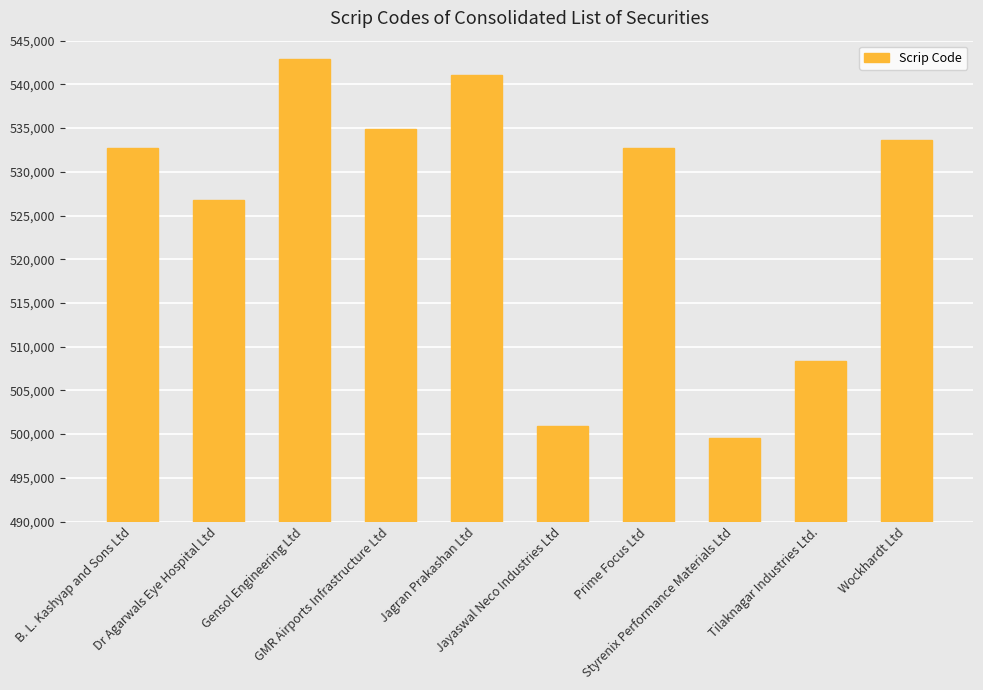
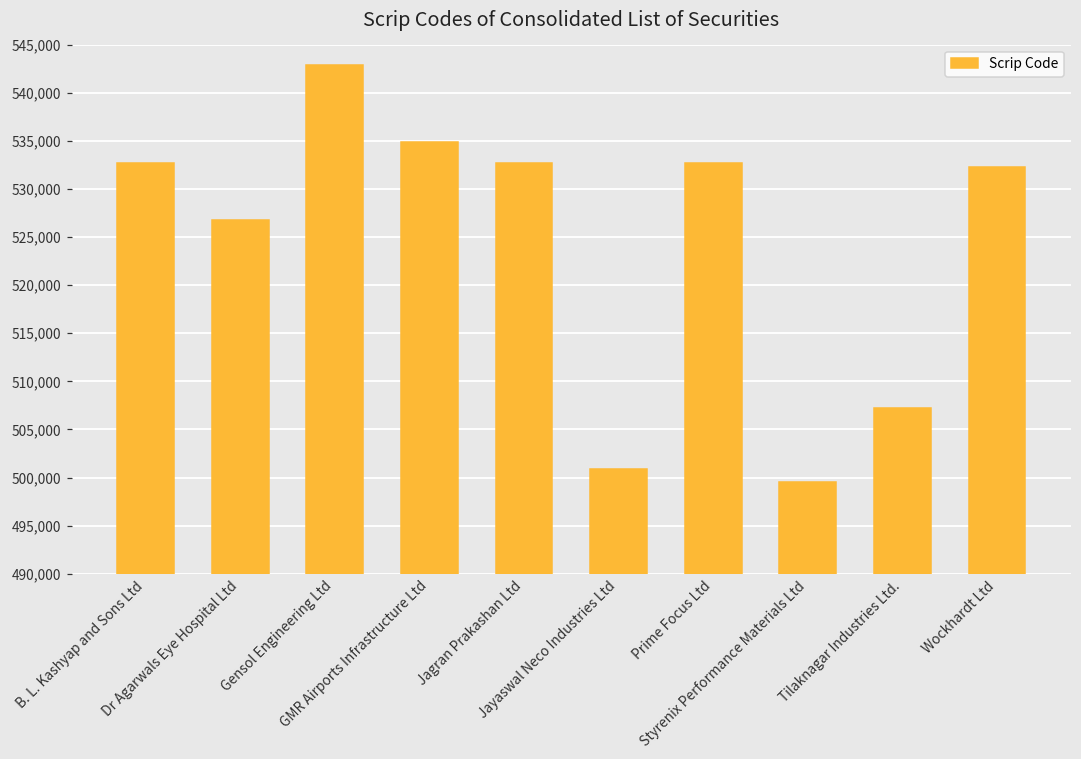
Jagran Prakashan Ltd: 541,000 -> 533,000
Tilaknagar Industries Ltd.: 508,000 -> 507,000
Wockhardt Ltd: 534,000 -> 532,000
